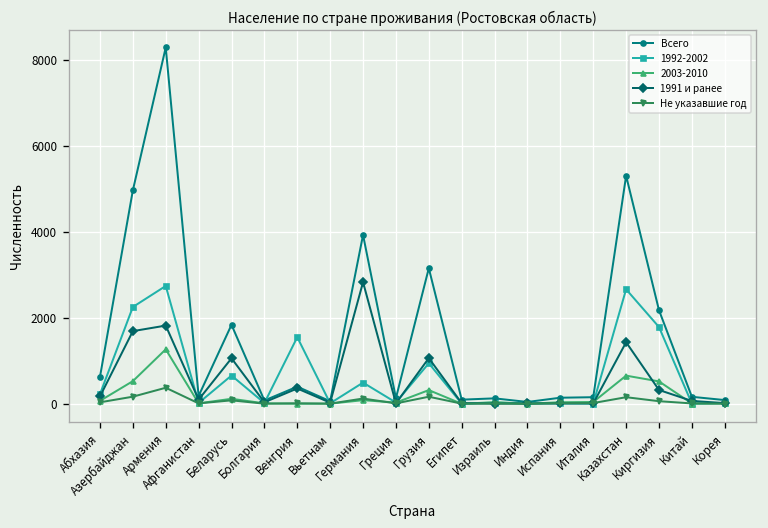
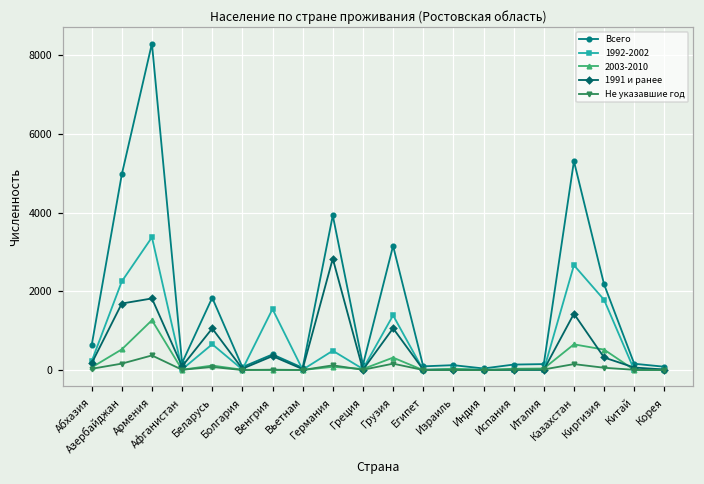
1992-2002, Армения: 2700 -> 3400
1992-2002, Грузия: 900 -> 1400
